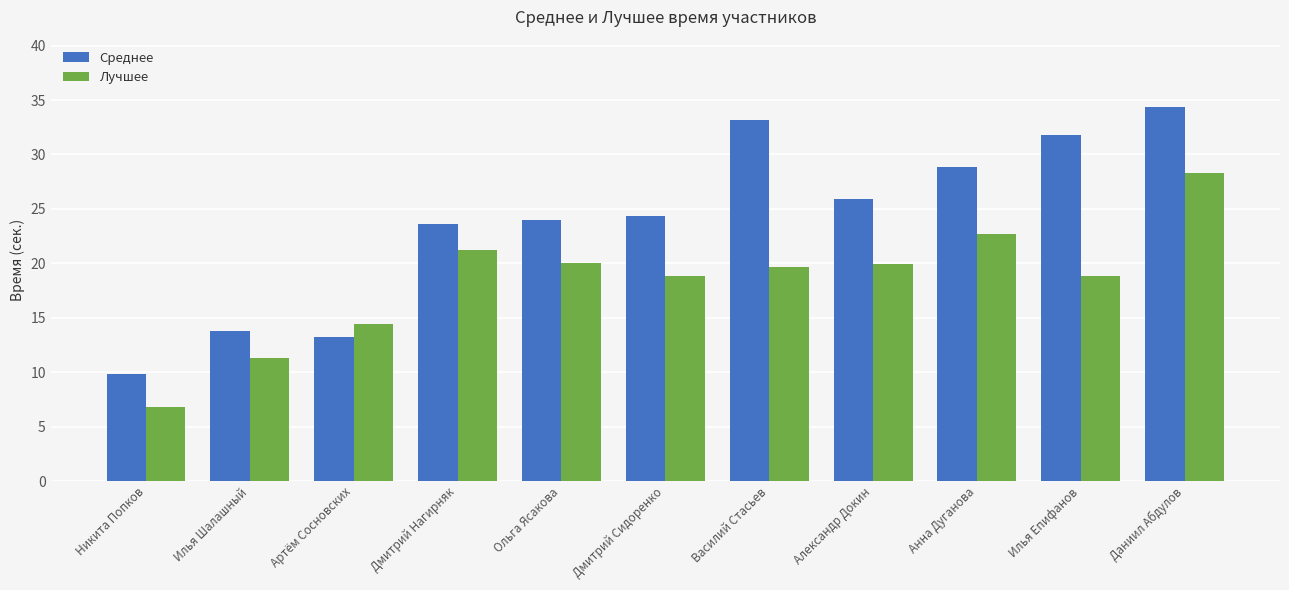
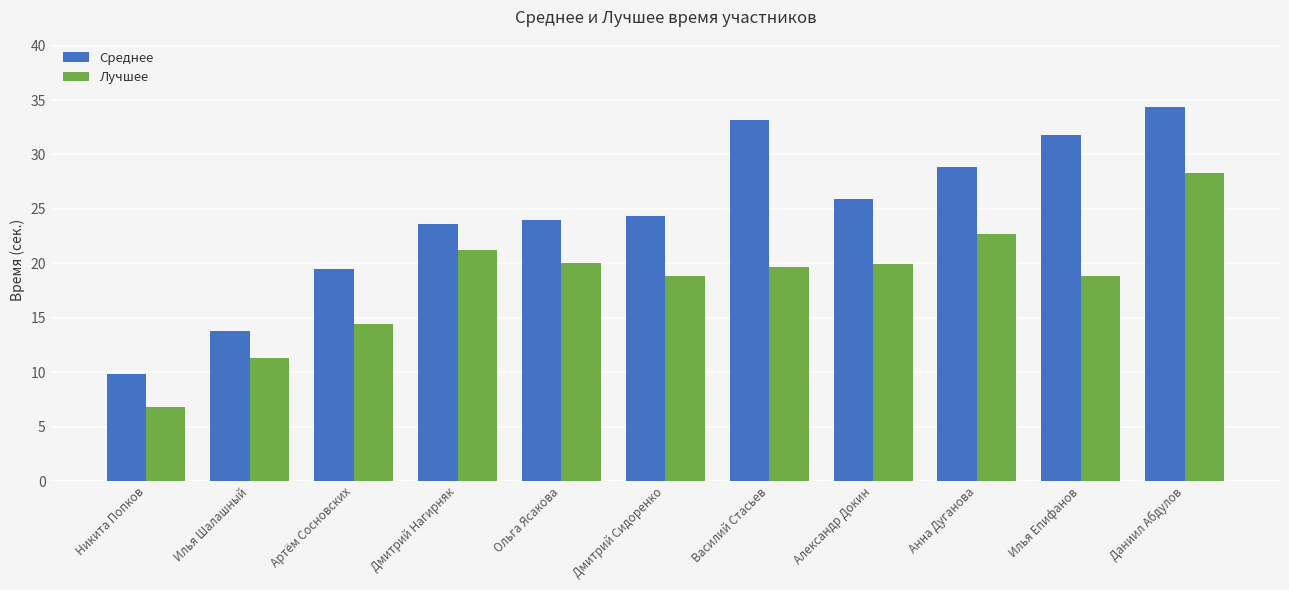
Среднее, Артём Сосновских: 13.2 -> 19.5
